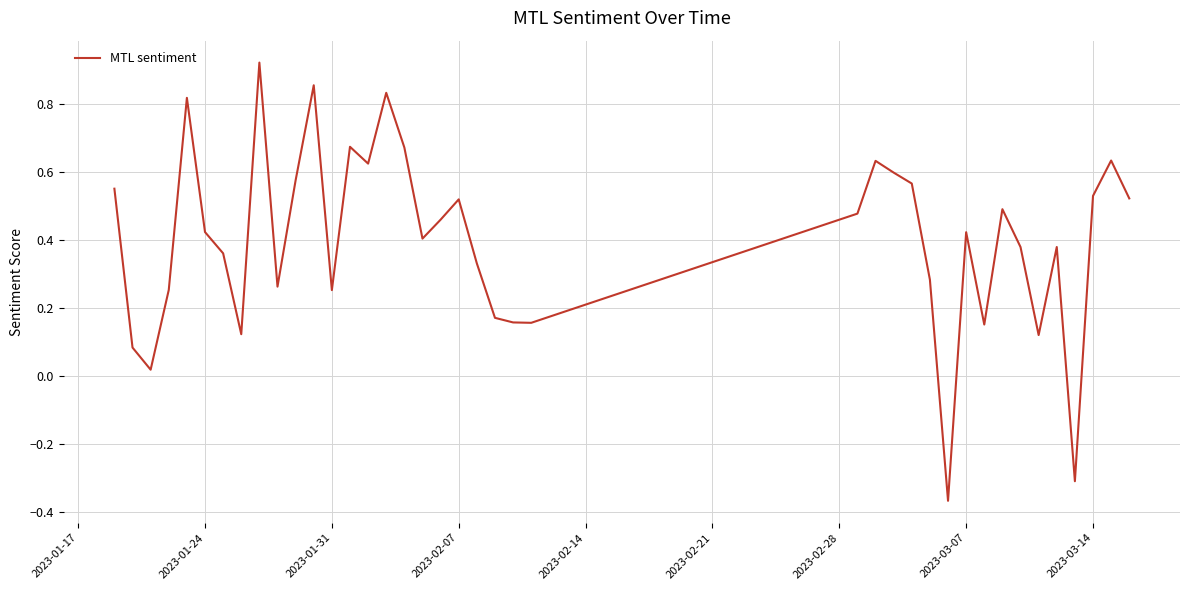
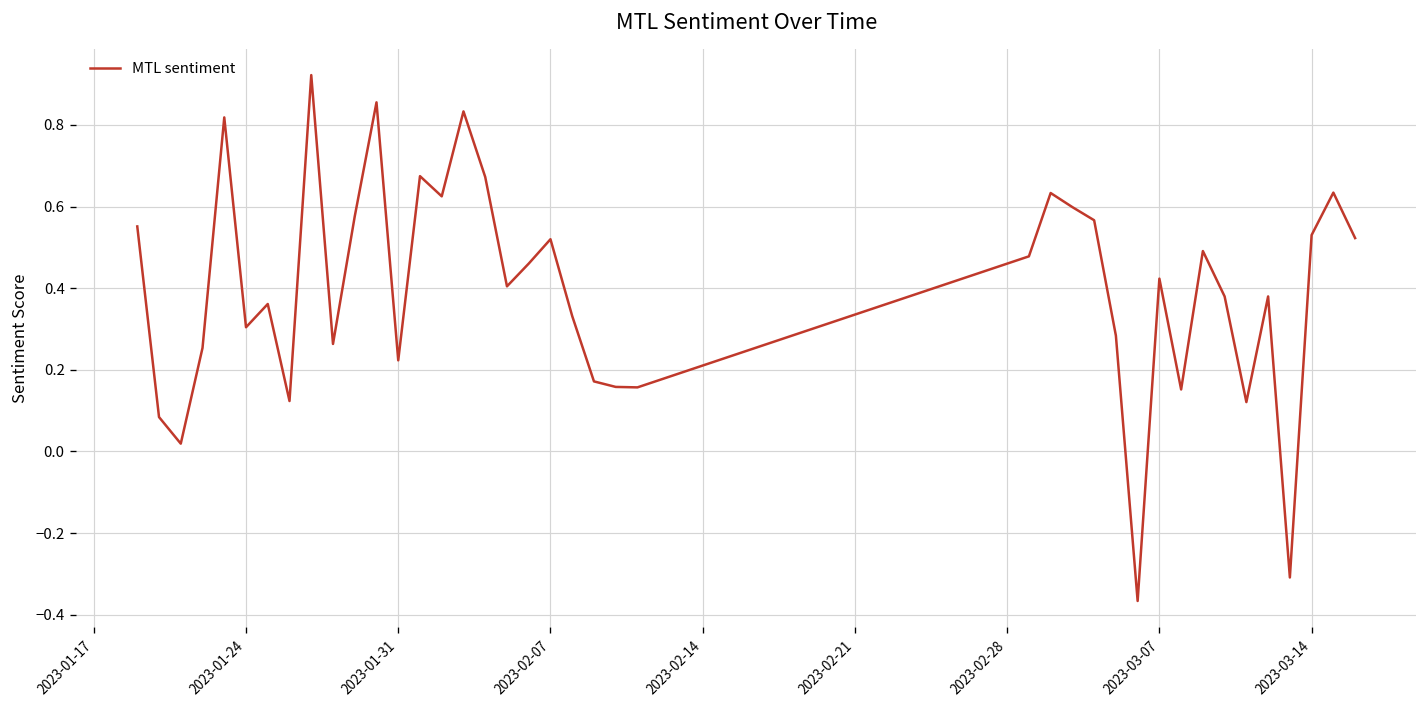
2023-01-24: 0.42 -> 0.30
2023-01-31: 0.25 -> 0.22
